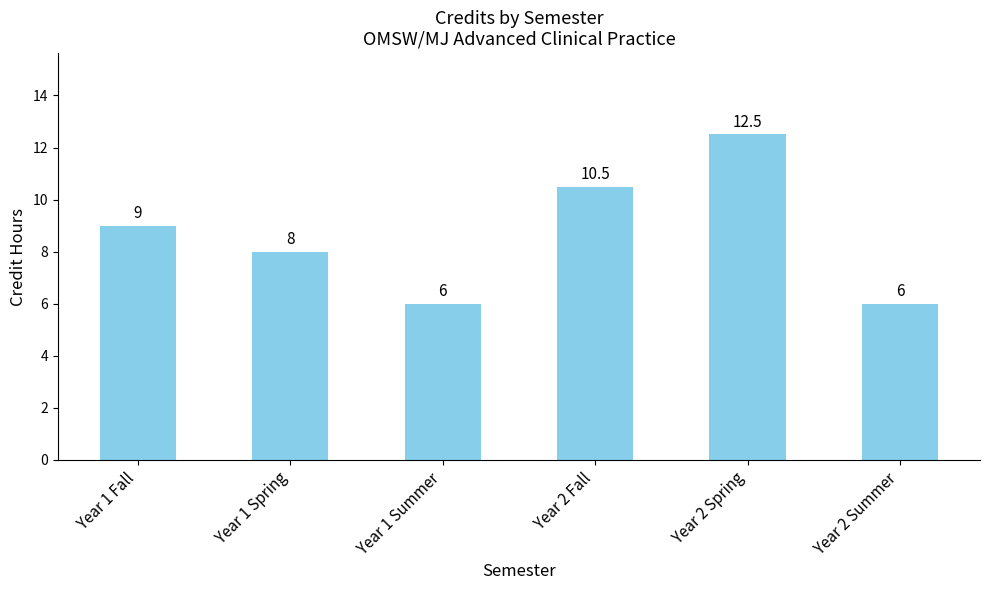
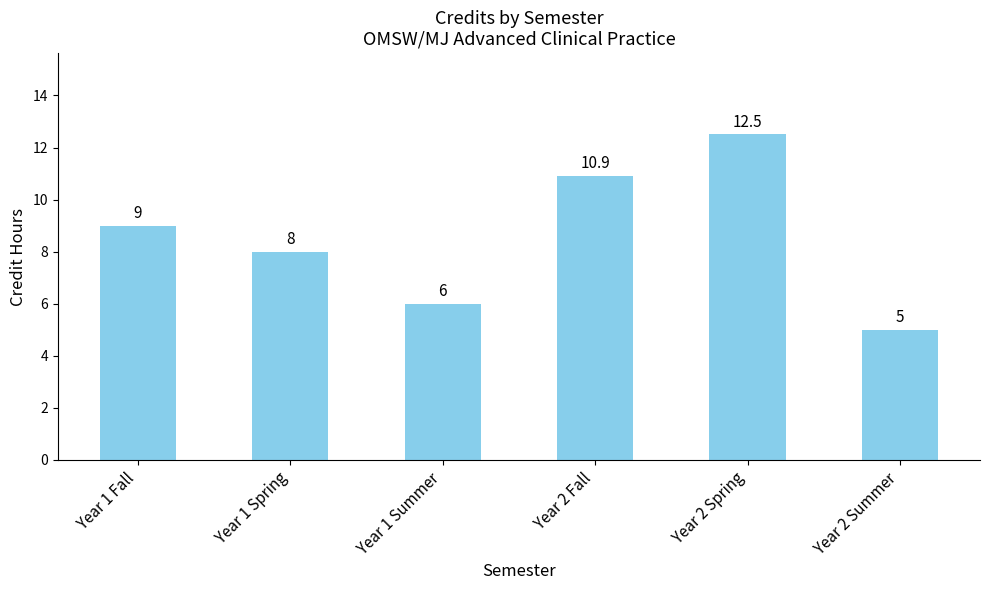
Year 2 Fall: 10.5 -> 10.9
Year 2 Summer: 6 -> 5
